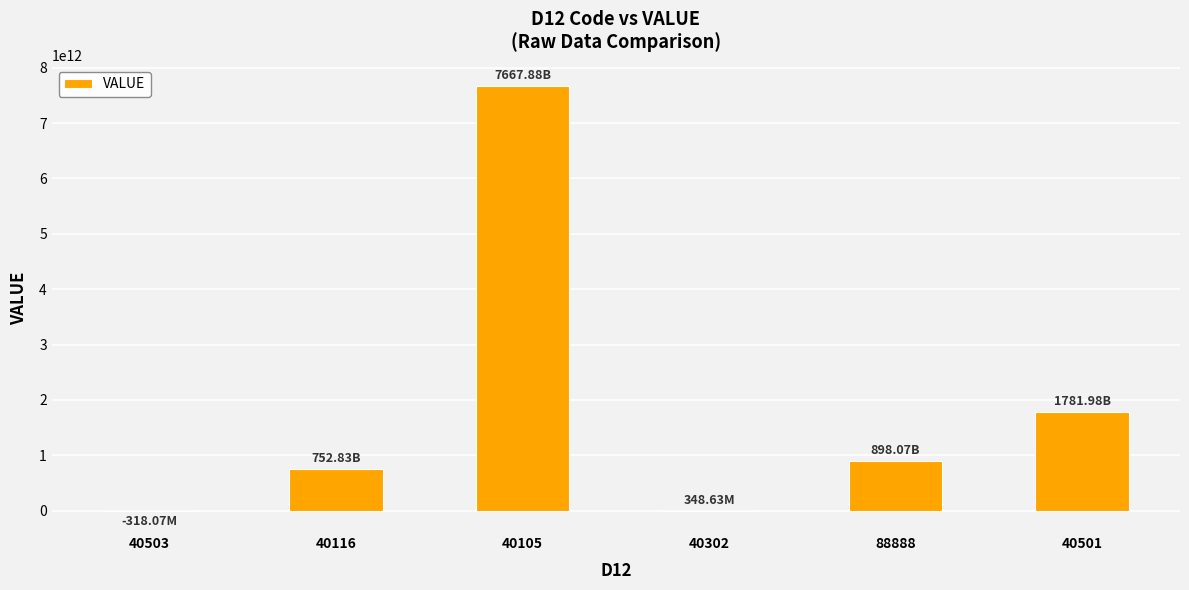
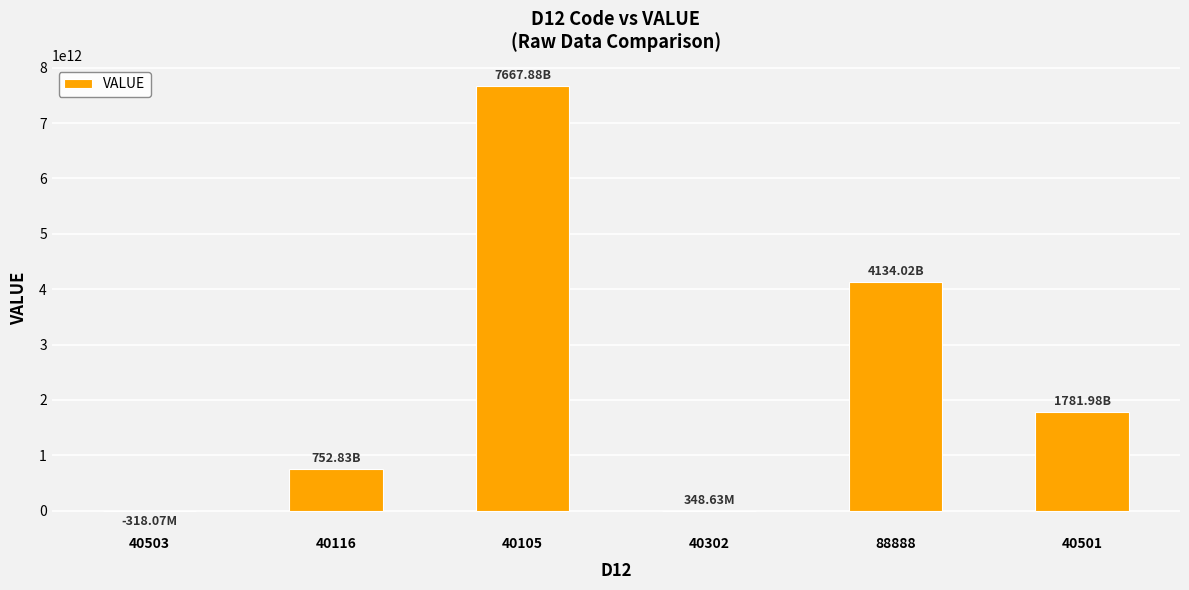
88888: 898.07B -> 4134.02B
